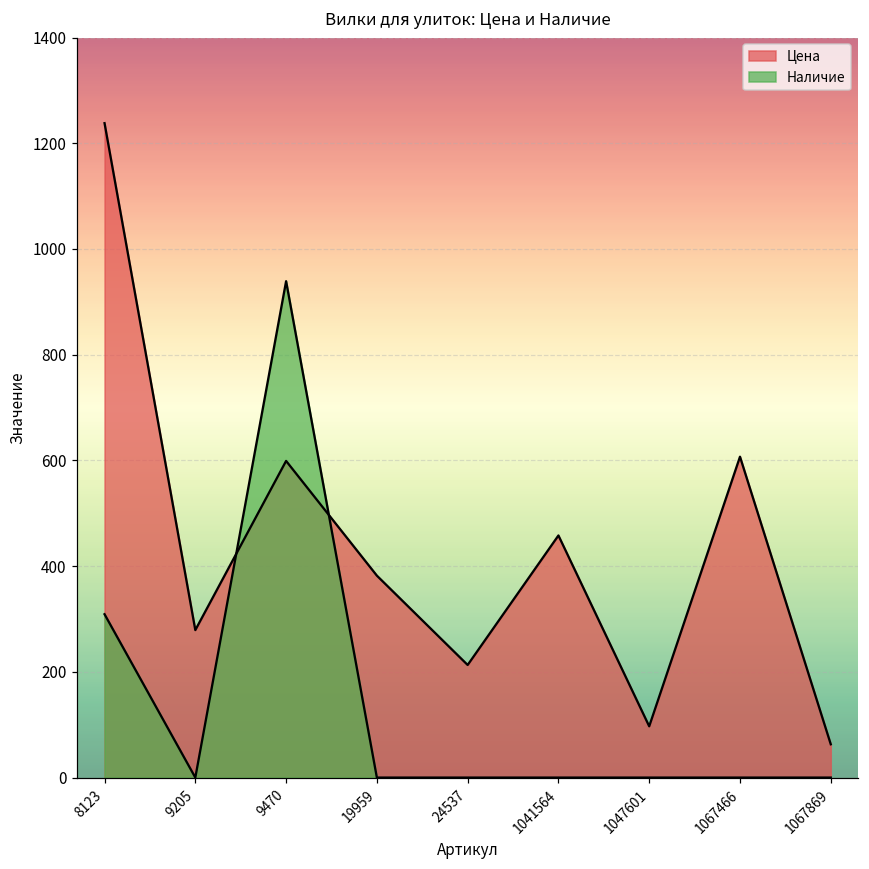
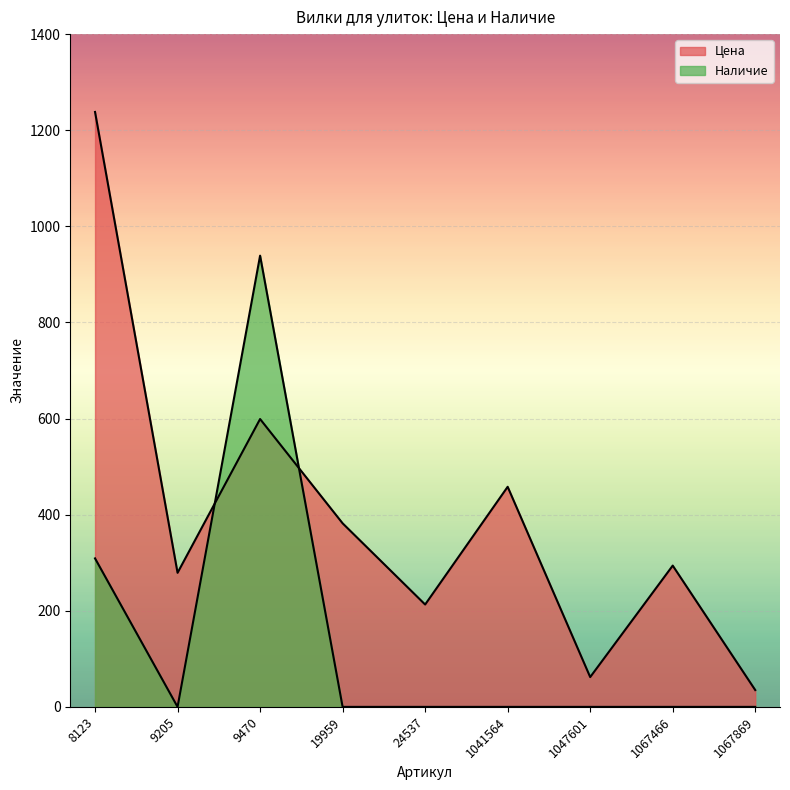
Цена, 1047601: 100 -> 60
Цена, 1067466: 610 -> 290
Цена, 1067869: 60 -> 40
